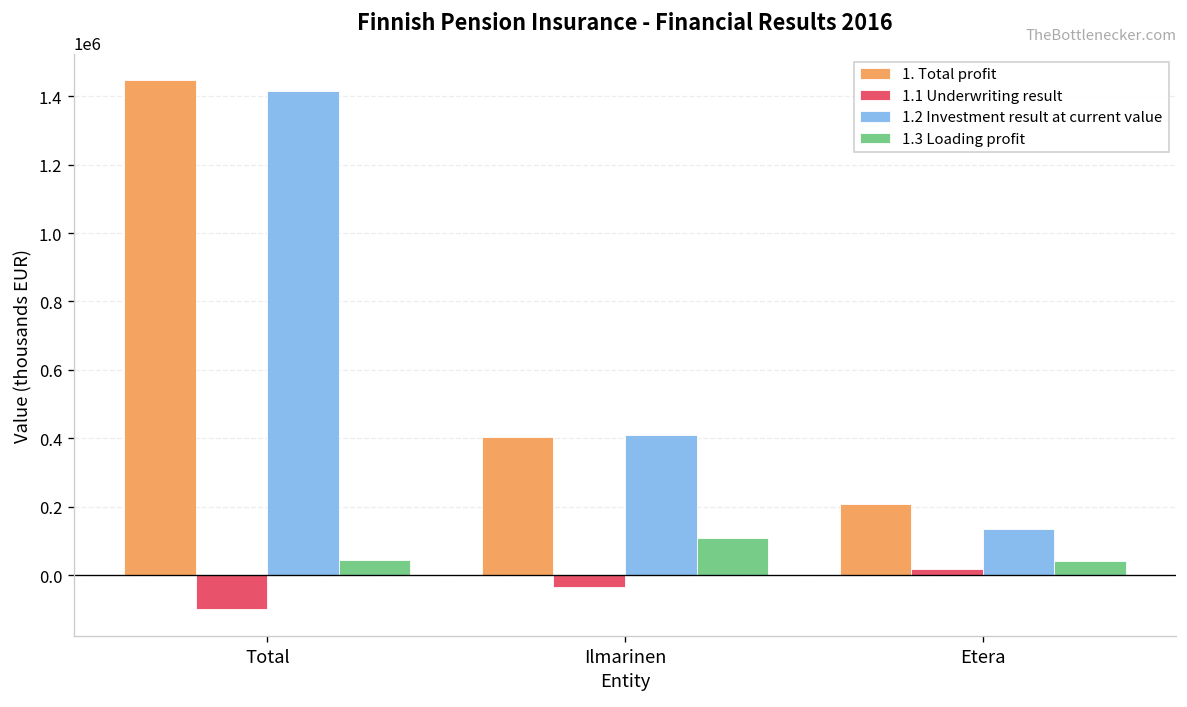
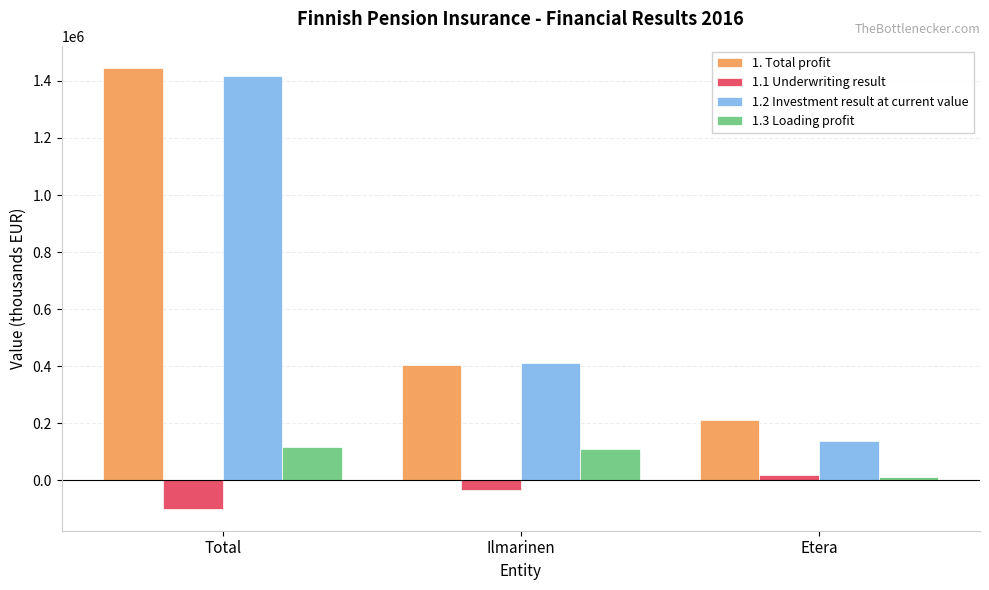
1.3 Loading profit, Total: 40000 -> 120000
1.3 Loading profit, Etera: 40000 -> 10000
